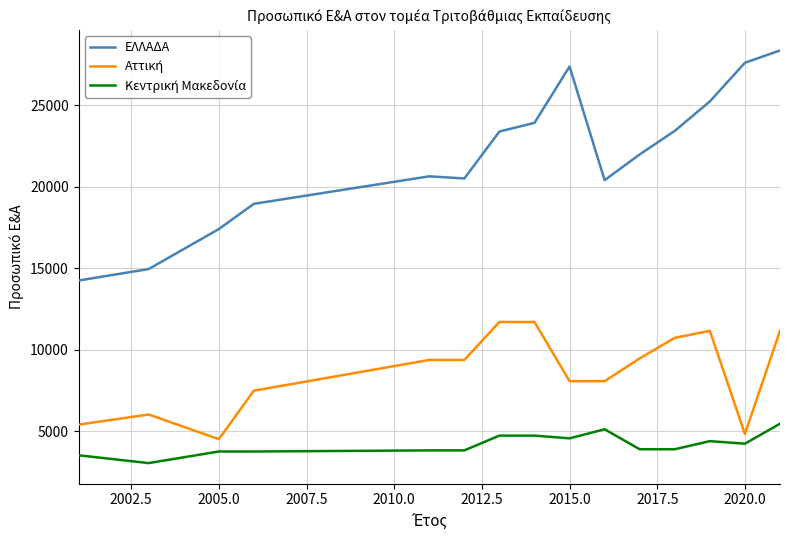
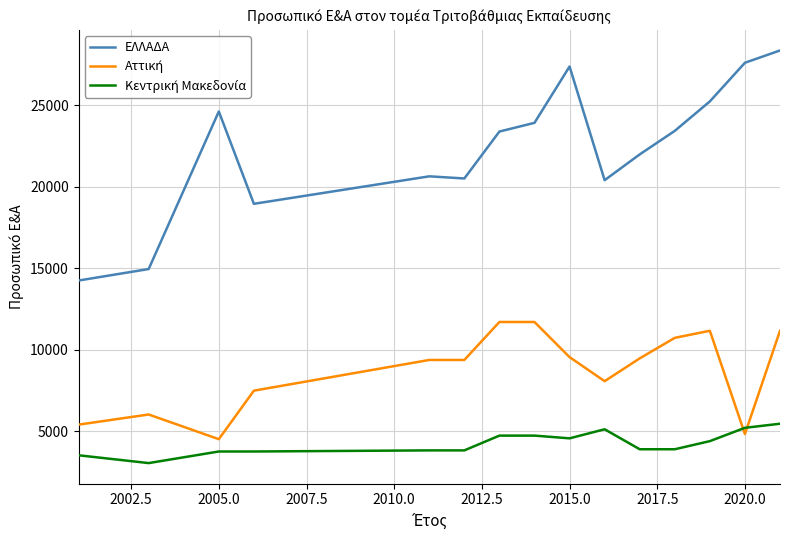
ΕΛΛΑΔΑ, 2005.0: 17400 -> 24600
Αττική, 2015.0: 8100 -> 9500
Κεντρική Μακεδονία, 2020.0: 4200 -> 5200
